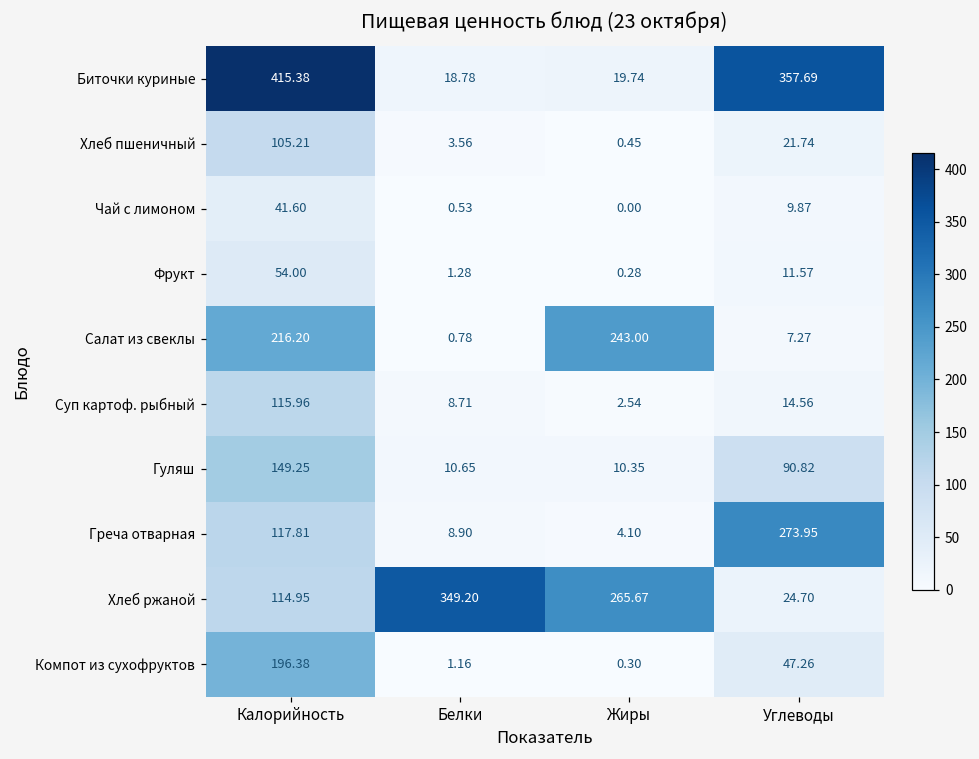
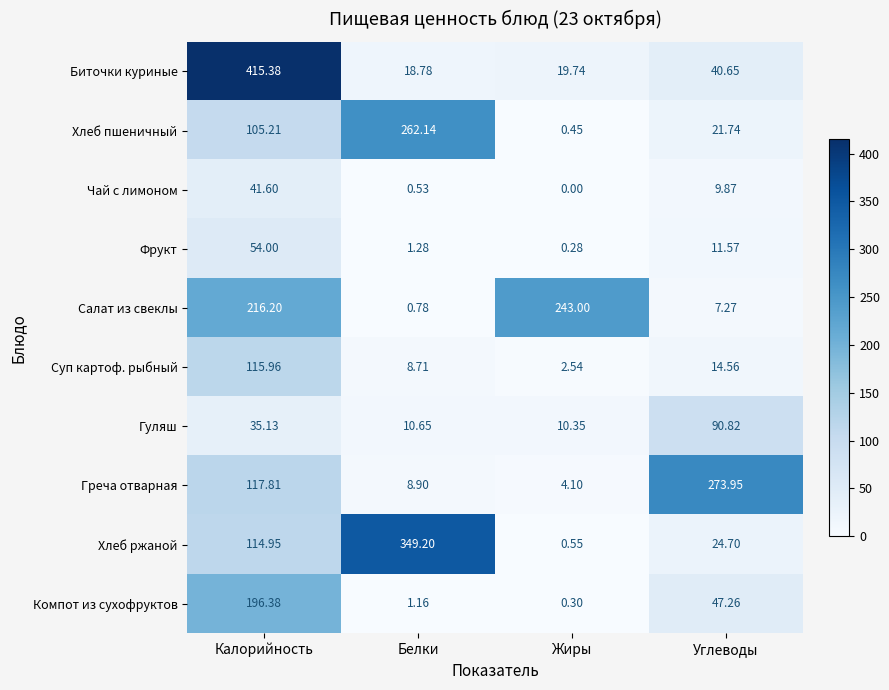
Биточки куриные, Углеводы: 357.69 -> 40.65
Хлеб пшеничный, Белки: 3.56 -> 262.14
Гуляш, Калорийность: 149.25 -> 35.13
Хлеб ржаной, Жиры: 265.67 -> 0.55
